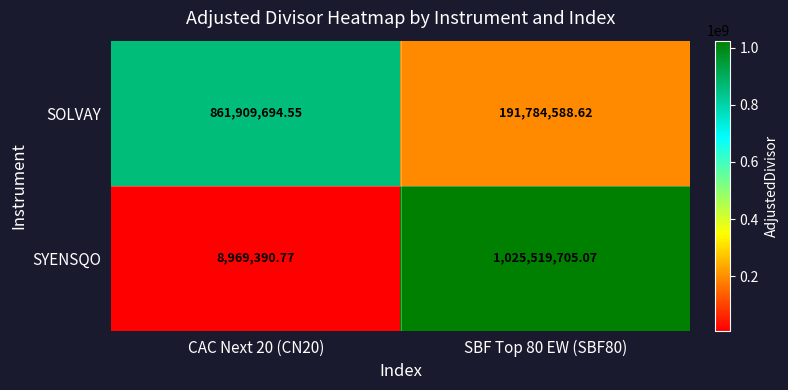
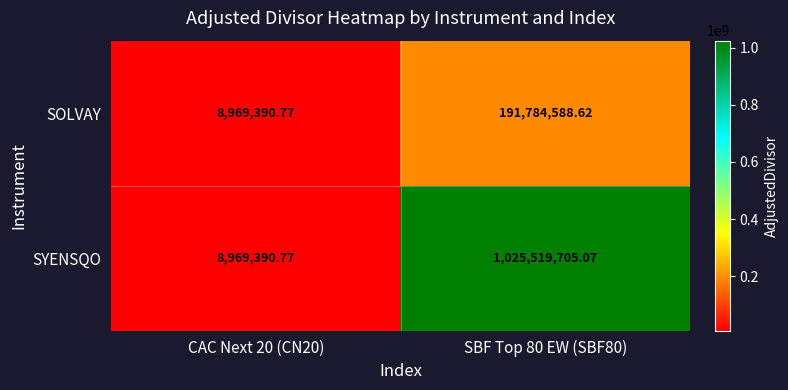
SOLVAY, CAC Next 20 (CN20): 861,909,694.55 -> 8,969,390.77
